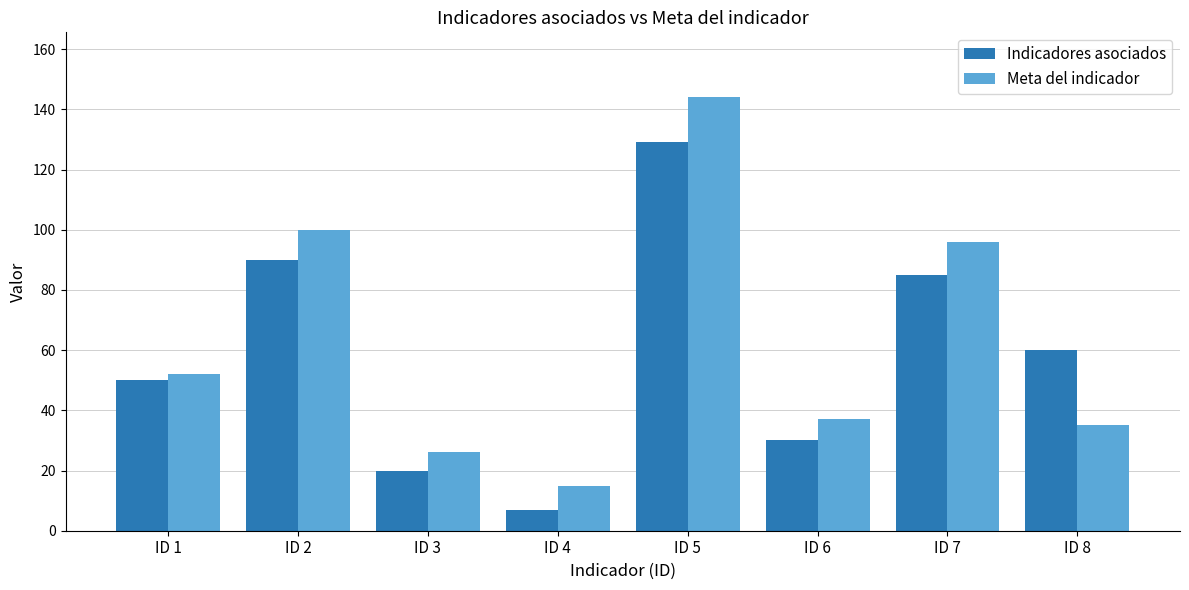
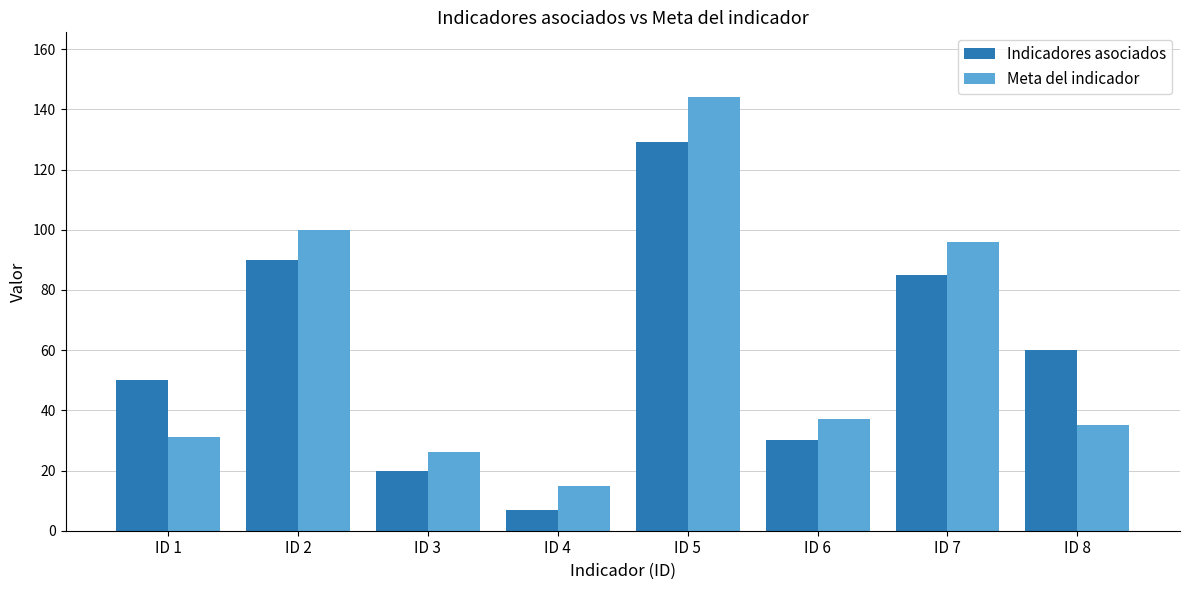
Meta del indicador, ID 1: 52 -> 31
